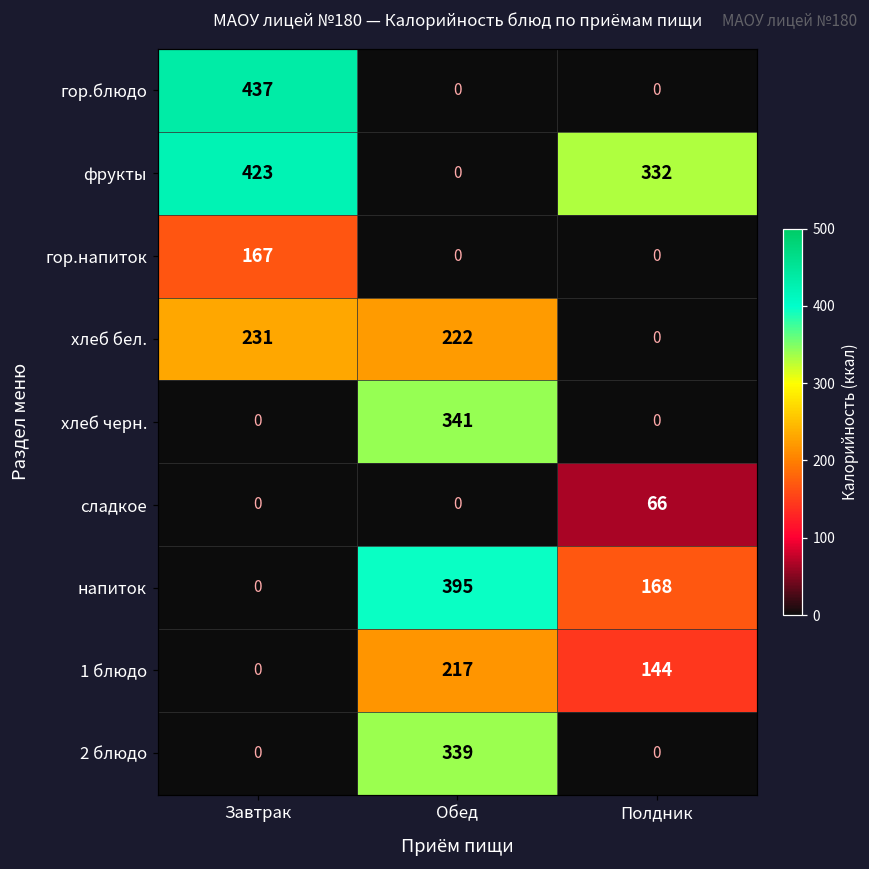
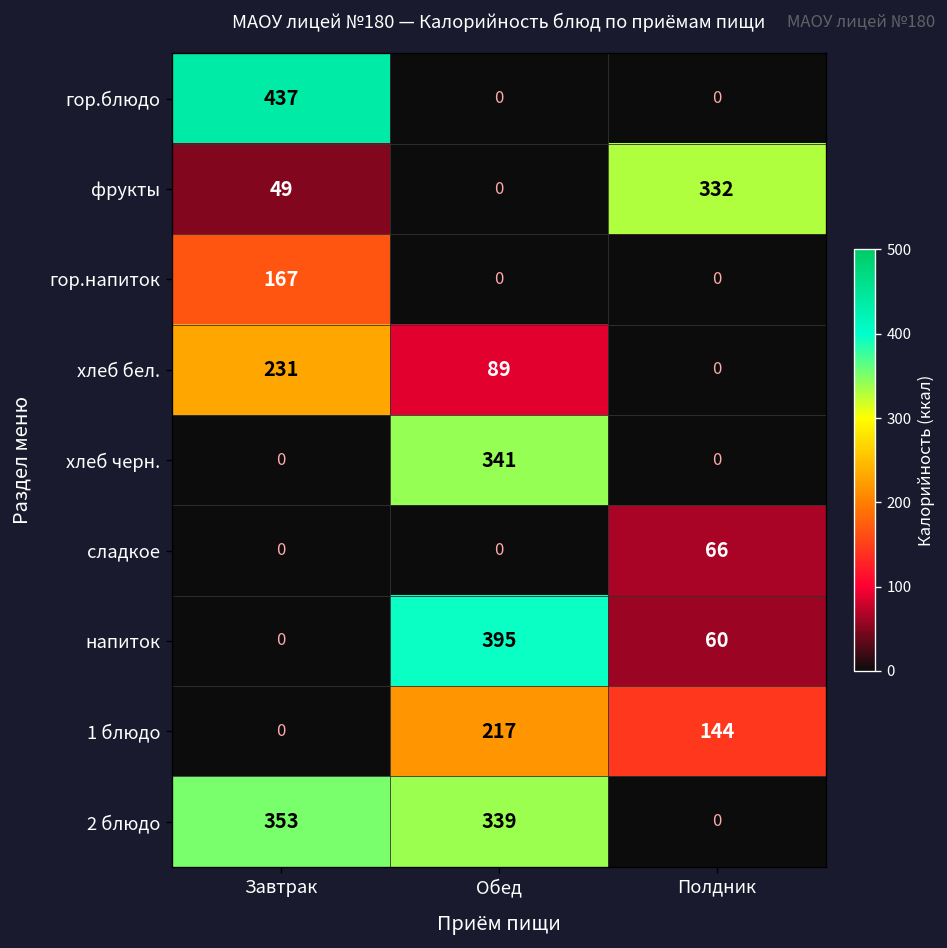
фрукты, Завтрак: 423 -> 49
хлеб бел., Обед: 222 -> 89
напиток, Полдник: 168 -> 60
2 блюдо, Завтрак: 0 -> 353
